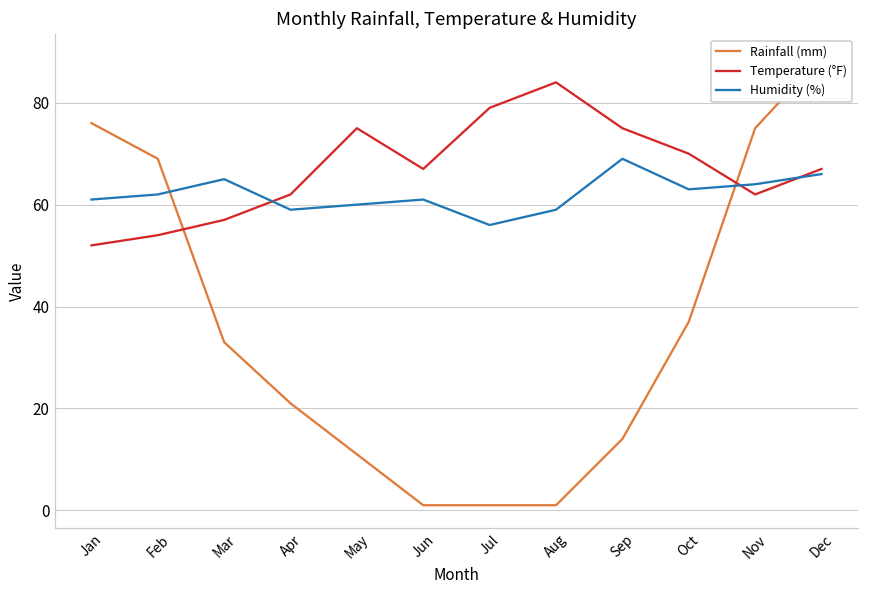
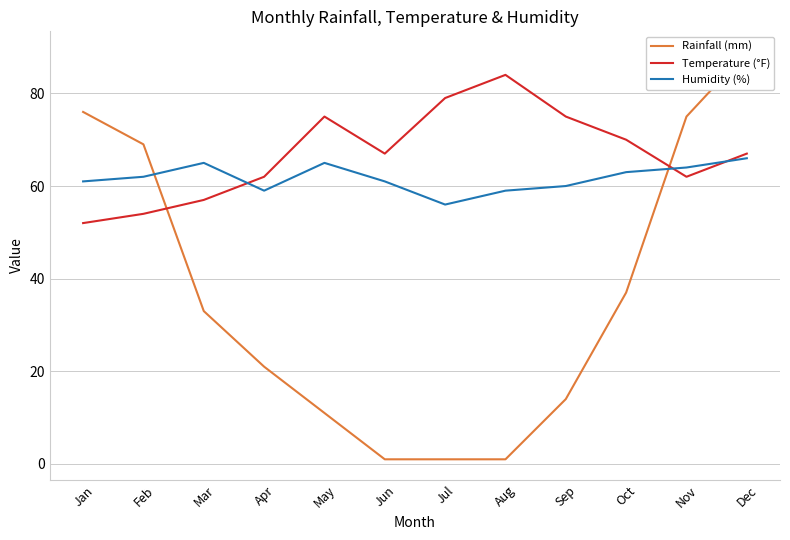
Humidity (%), May: 60 -> 65
Humidity (%), Sep: 69 -> 60
